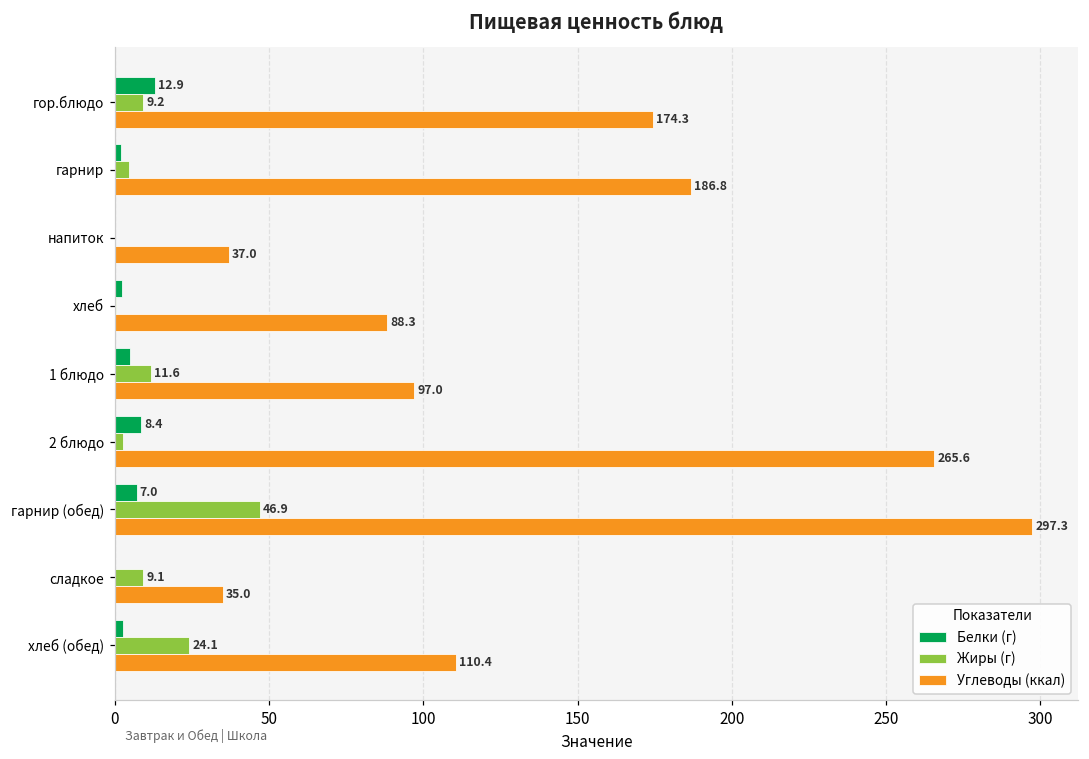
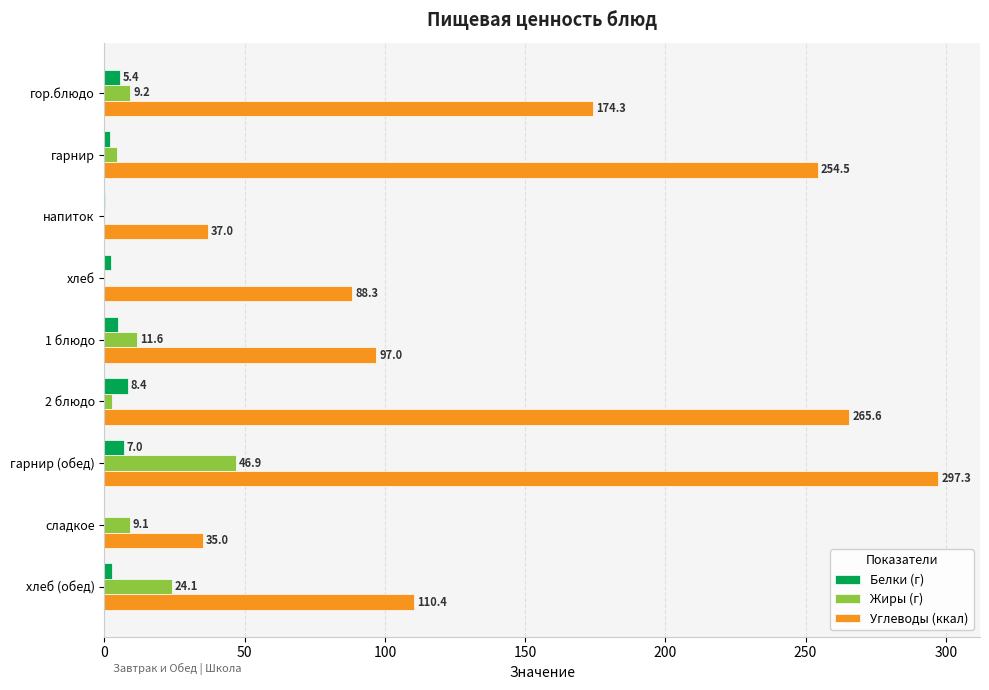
Белки (г), гор.блюдо: 12.9 -> 5.4
Углеводы (ккал), гарнир: 186.8 -> 254.5
